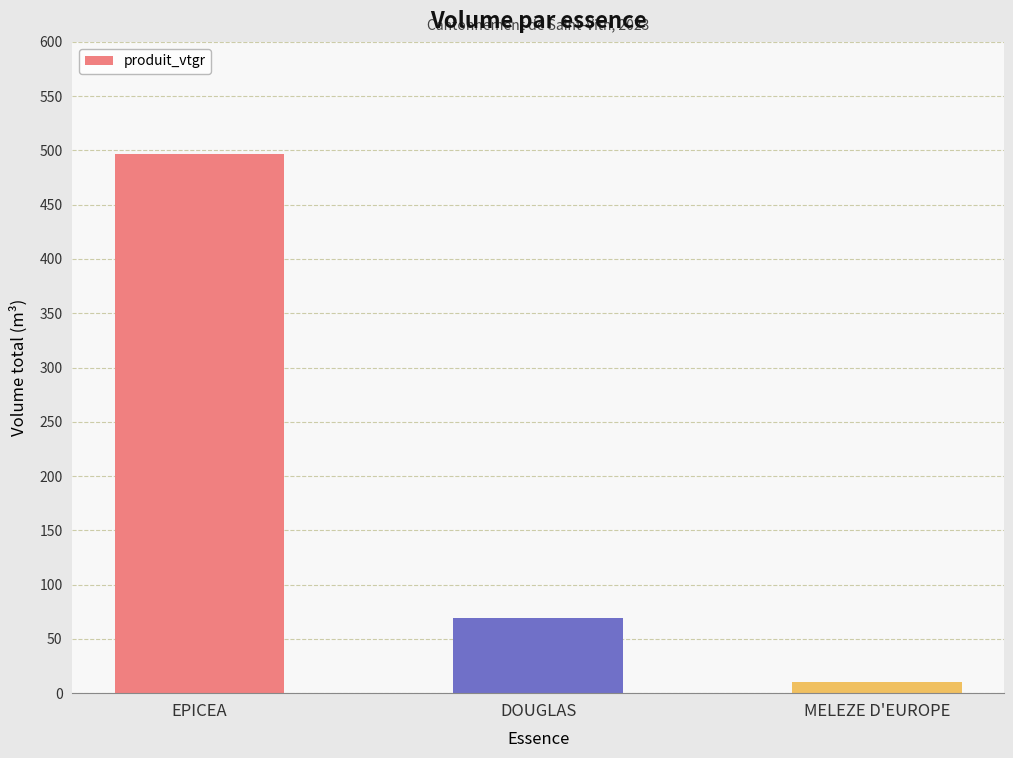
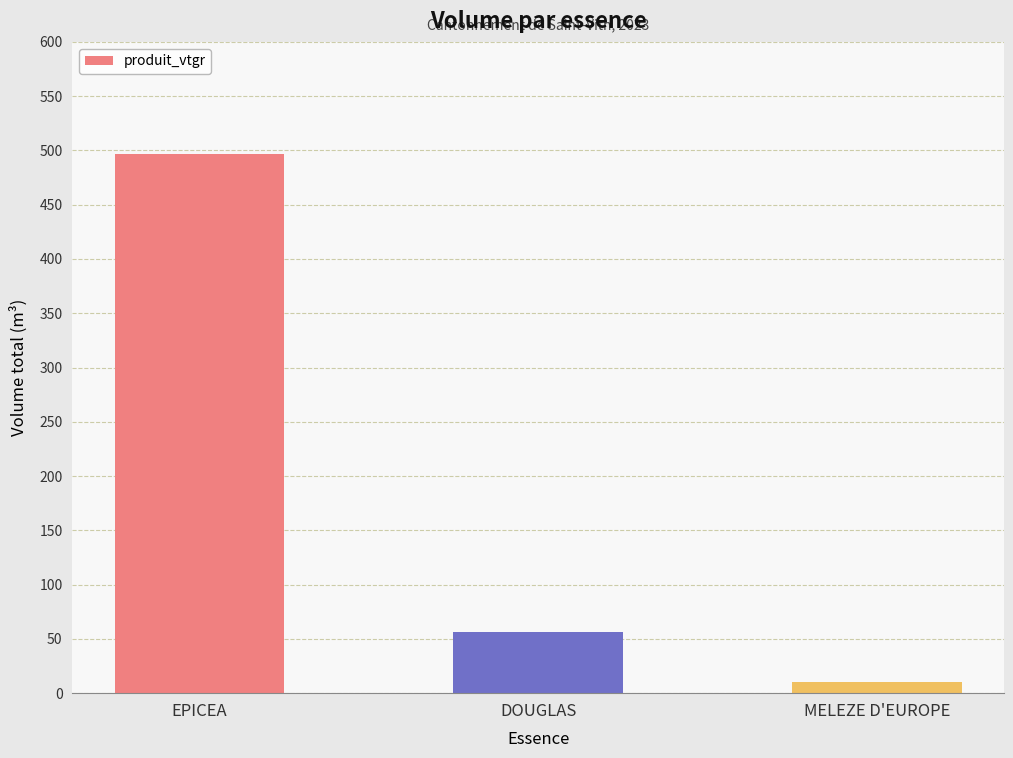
DOUGLAS: 70 -> 57
